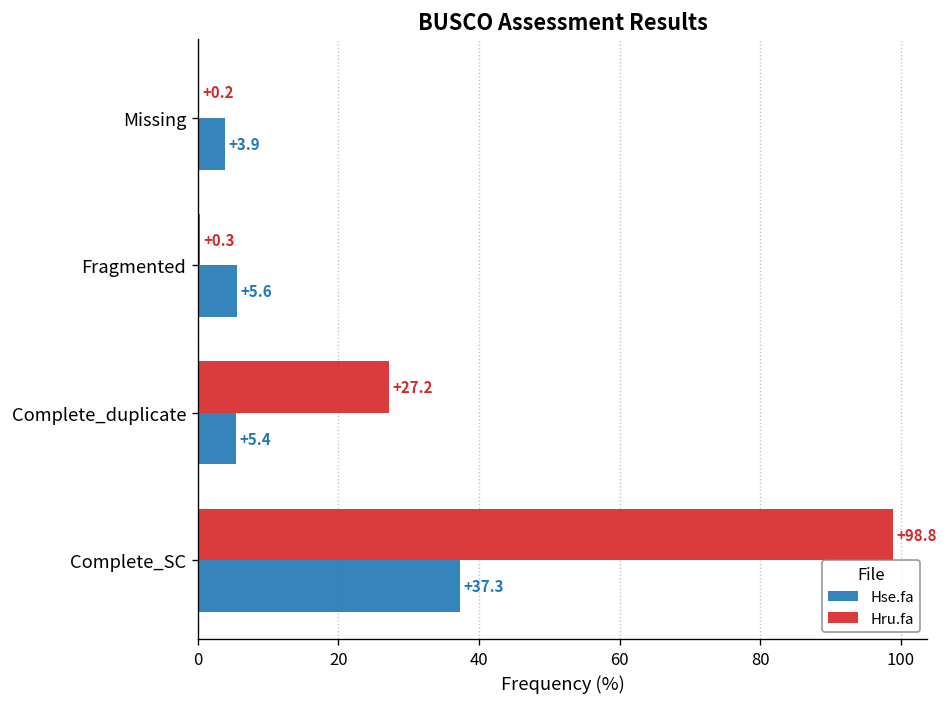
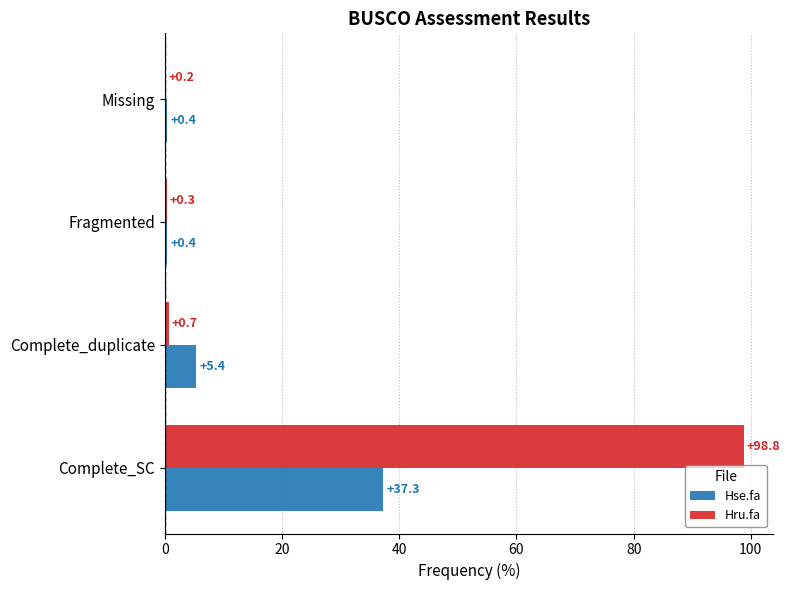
Hse.fa, Missing: +3.9 -> +0.4
Hse.fa, Fragmented: +5.6 -> +0.4
Hru.fa, Complete_duplicate: +27.2 -> +0.7
